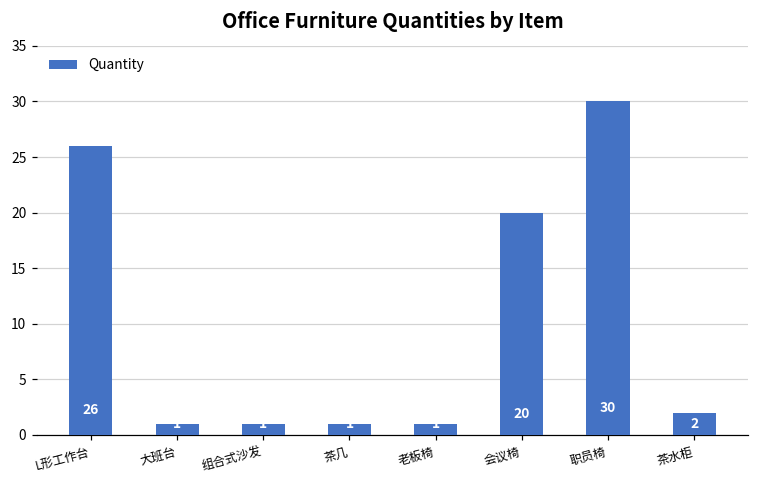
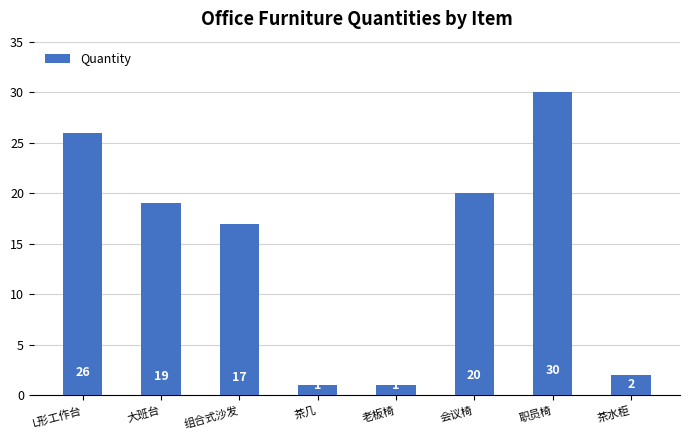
大班台: 1 -> 19
组合式沙发: 1 -> 17
